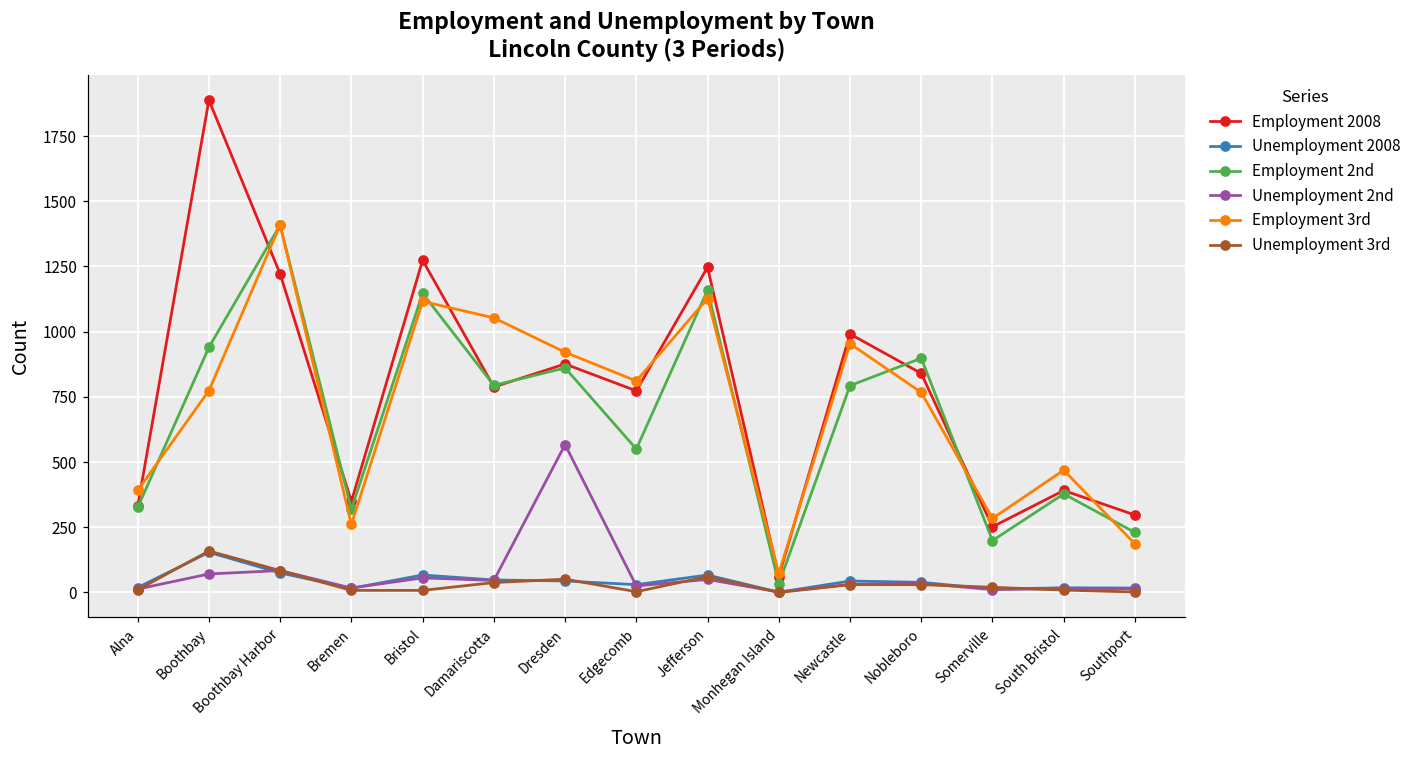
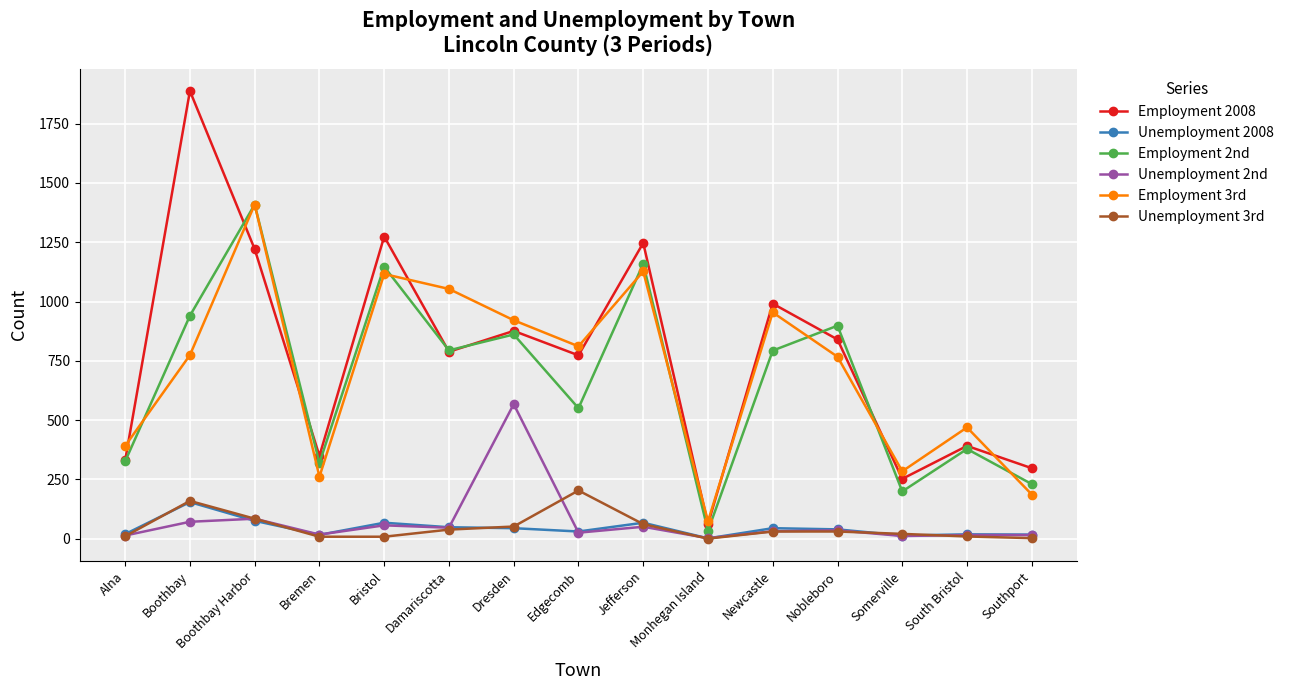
Unemployment 3rd, Edgecomb: 0 -> 200
